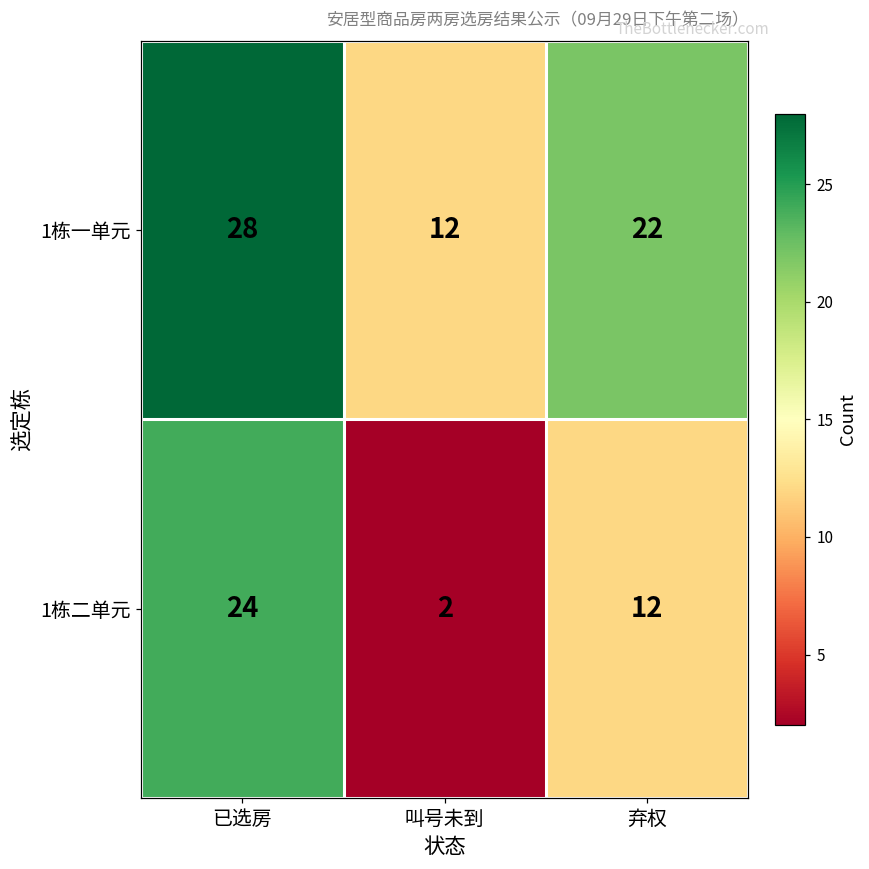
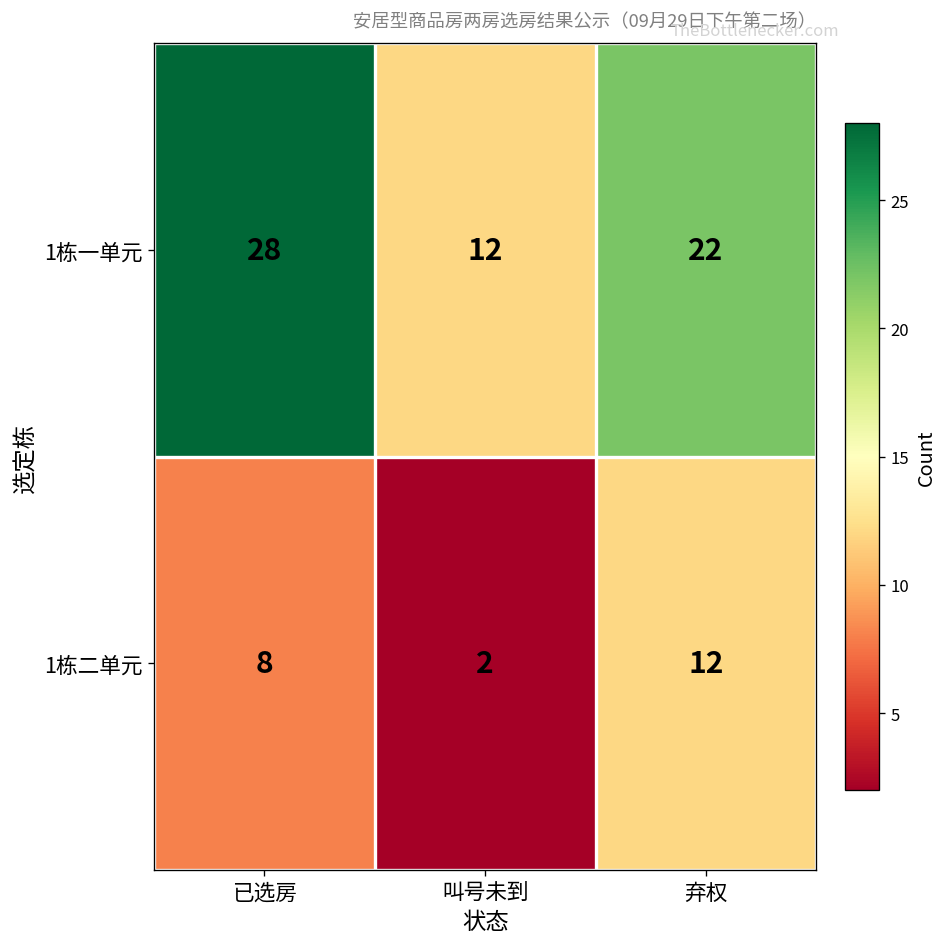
1栋二单元, 已选房: 24 -> 8
